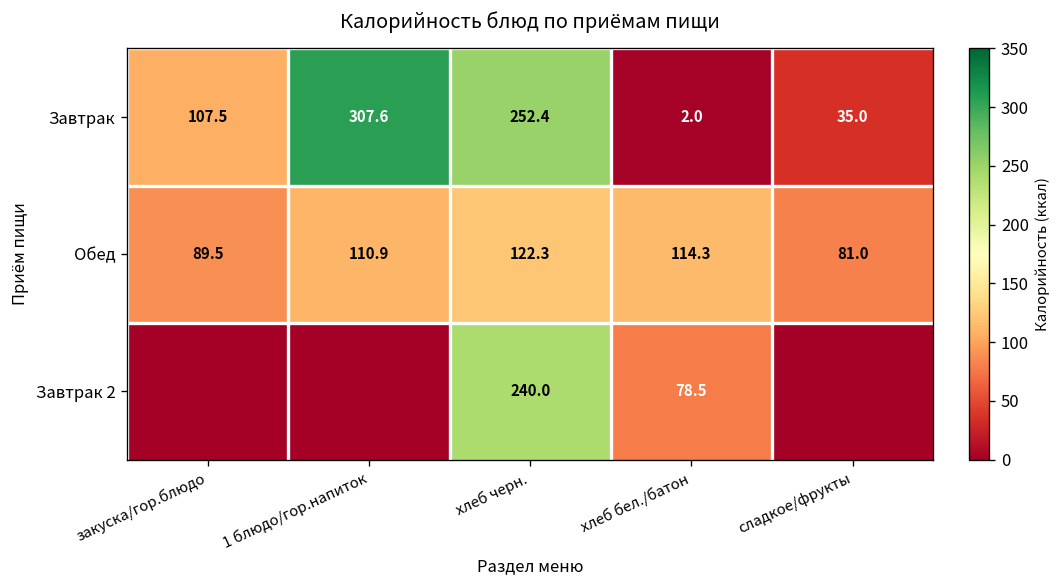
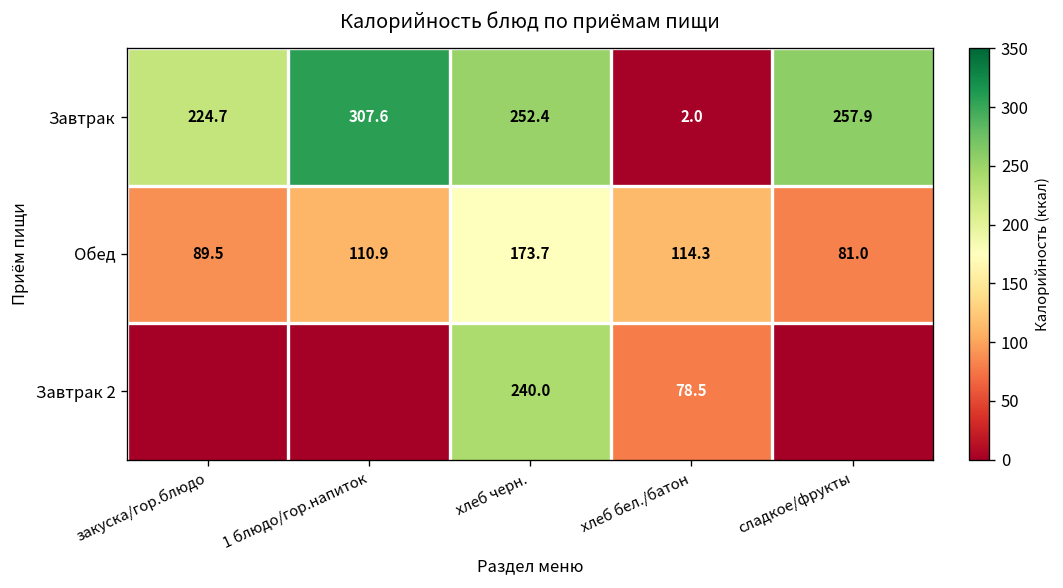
Завтрак, закуска/гор.блюдо: 107.5 -> 224.7
Завтрак, сладкое/фрукты: 35.0 -> 257.9
Обед, хлеб черн.: 122.3 -> 173.7
